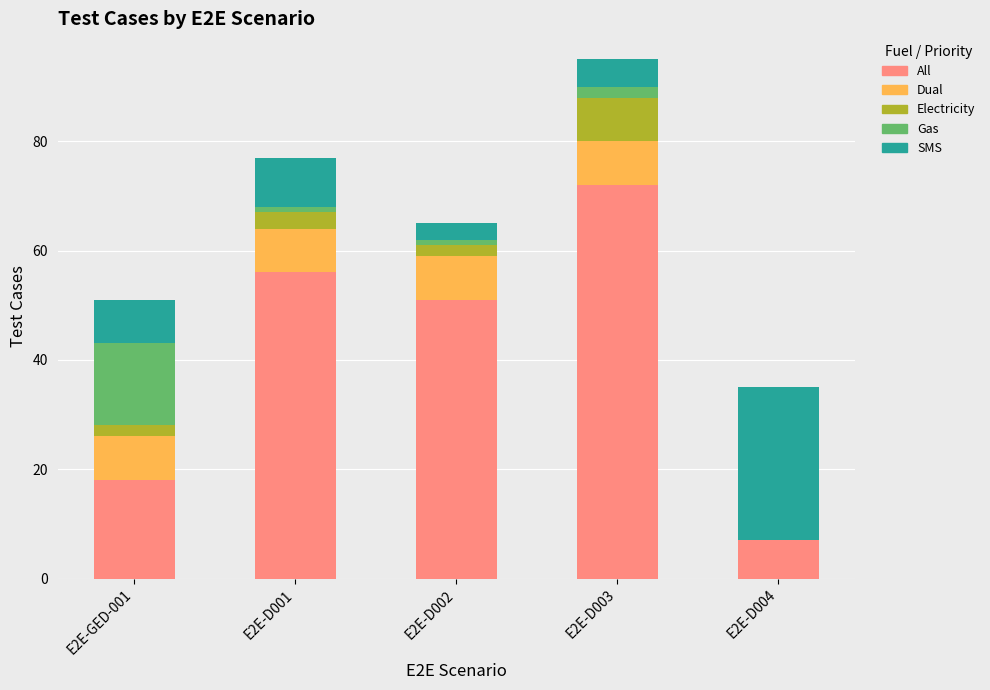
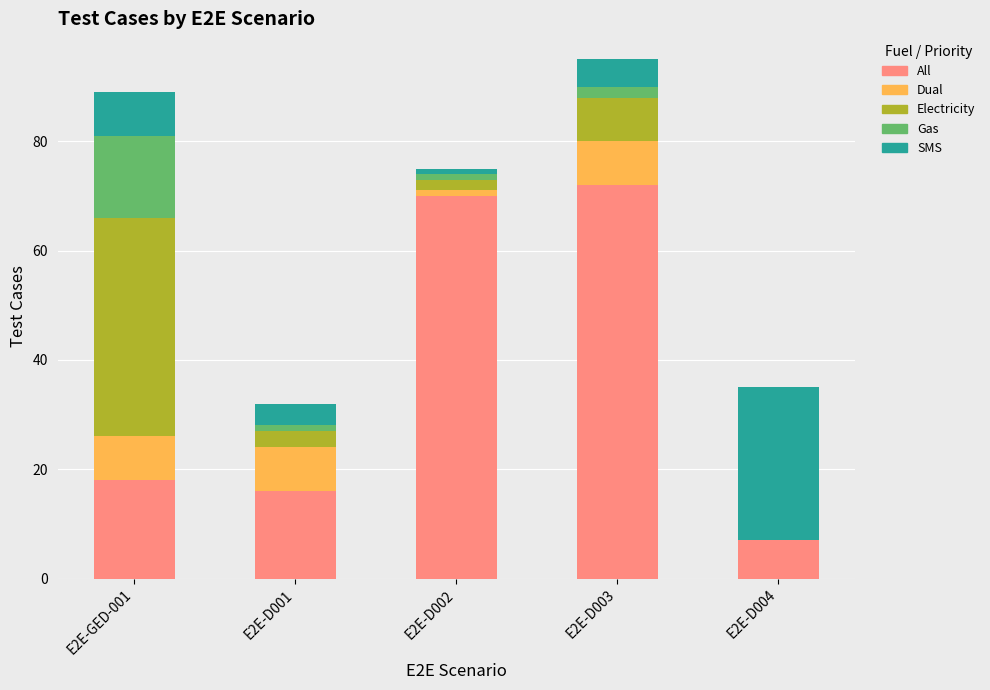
Electricity, E2E-GED-001: 2 -> 40
All, E2E-D001: 56 -> 16
SMS, E2E-D001: 9 -> 4
All, E2E-D002: 51 -> 70
Dual, E2E-D002: 8 -> 1
SMS, E2E-D002: 3 -> 1
